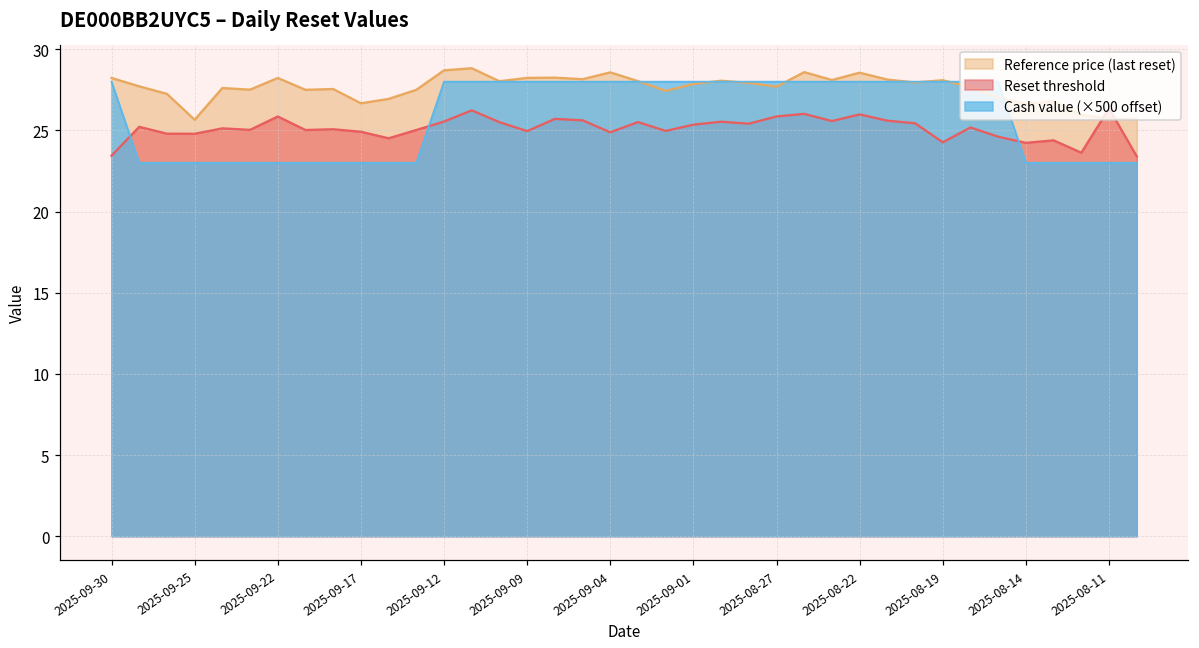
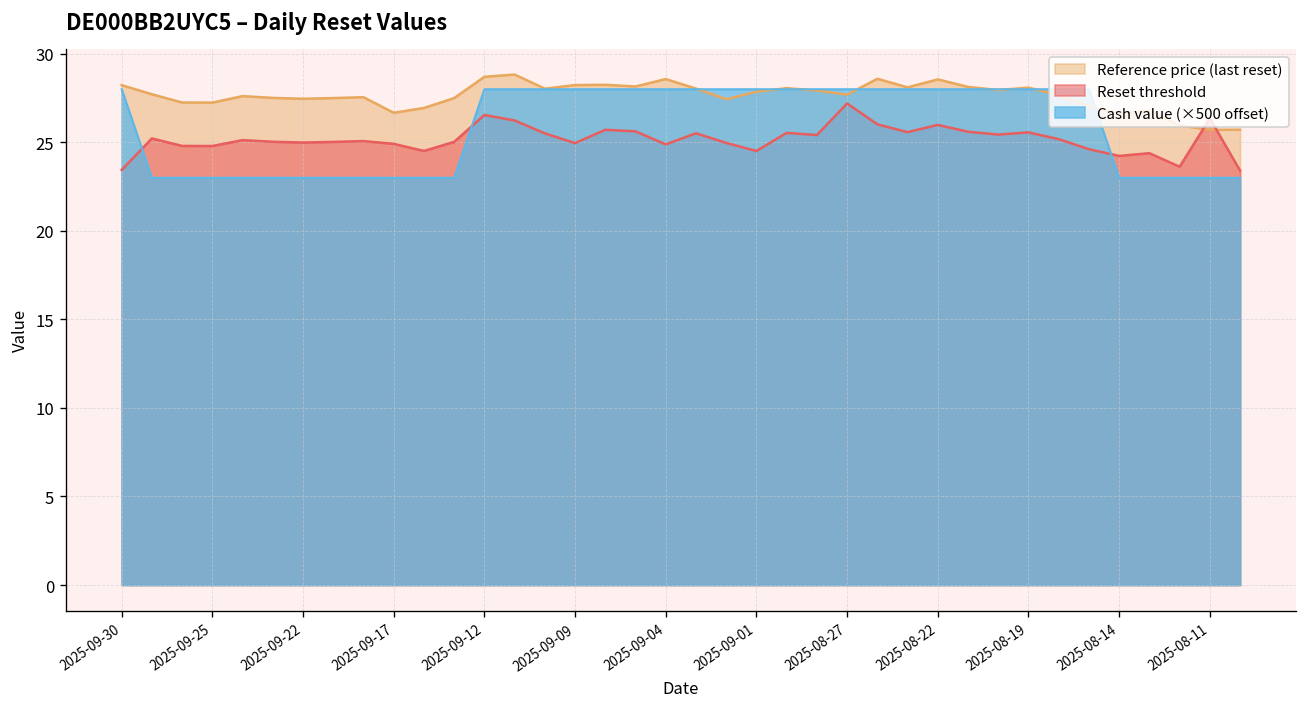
Reference price (last reset), 2025-09-25: 25.7 -> 27.2
Reference price (last reset), 2025-09-22: 28.2 -> 27.5
Reset threshold, 2025-09-22: 25.9 -> 25.0
Reset threshold, 2025-09-12: 25.5 -> 26.5
Reset threshold, 2025-09-01: 25.4 -> 24.5
Reset threshold, 2025-08-27: 25.9 -> 27.2
Reset threshold, 2025-08-19: 24.3 -> 25.6
